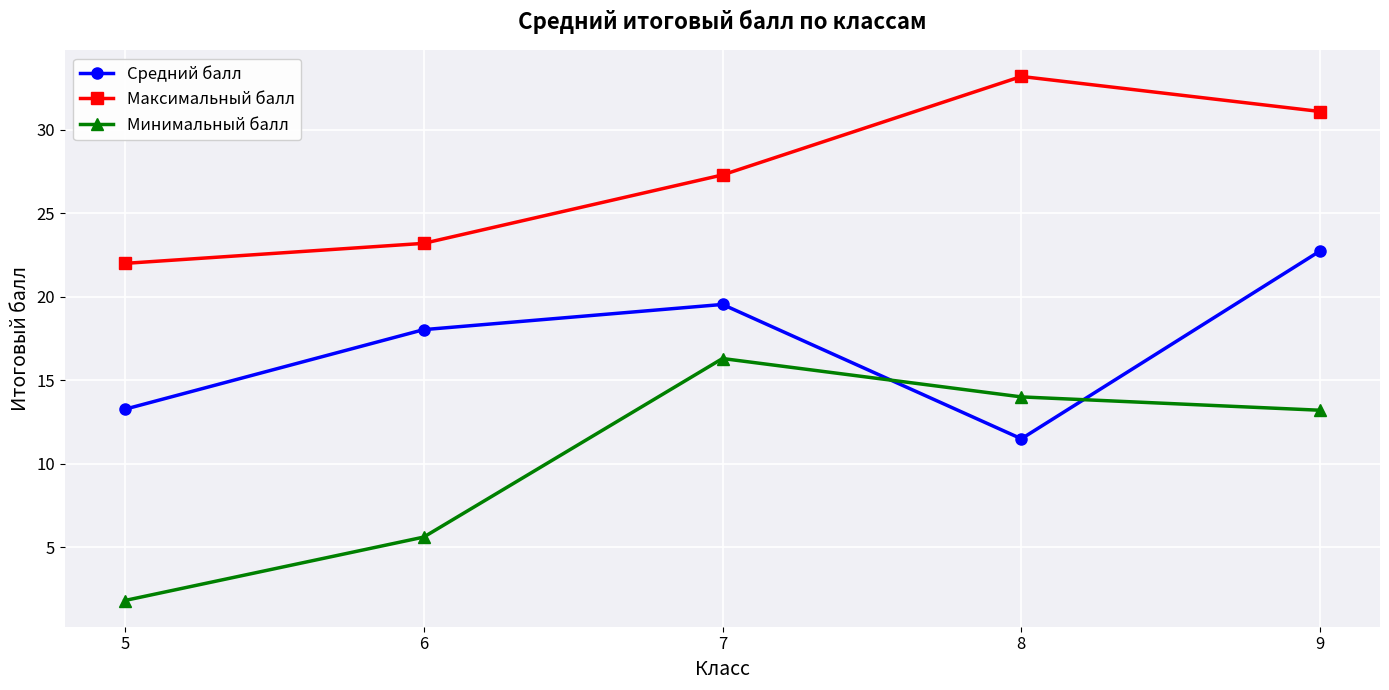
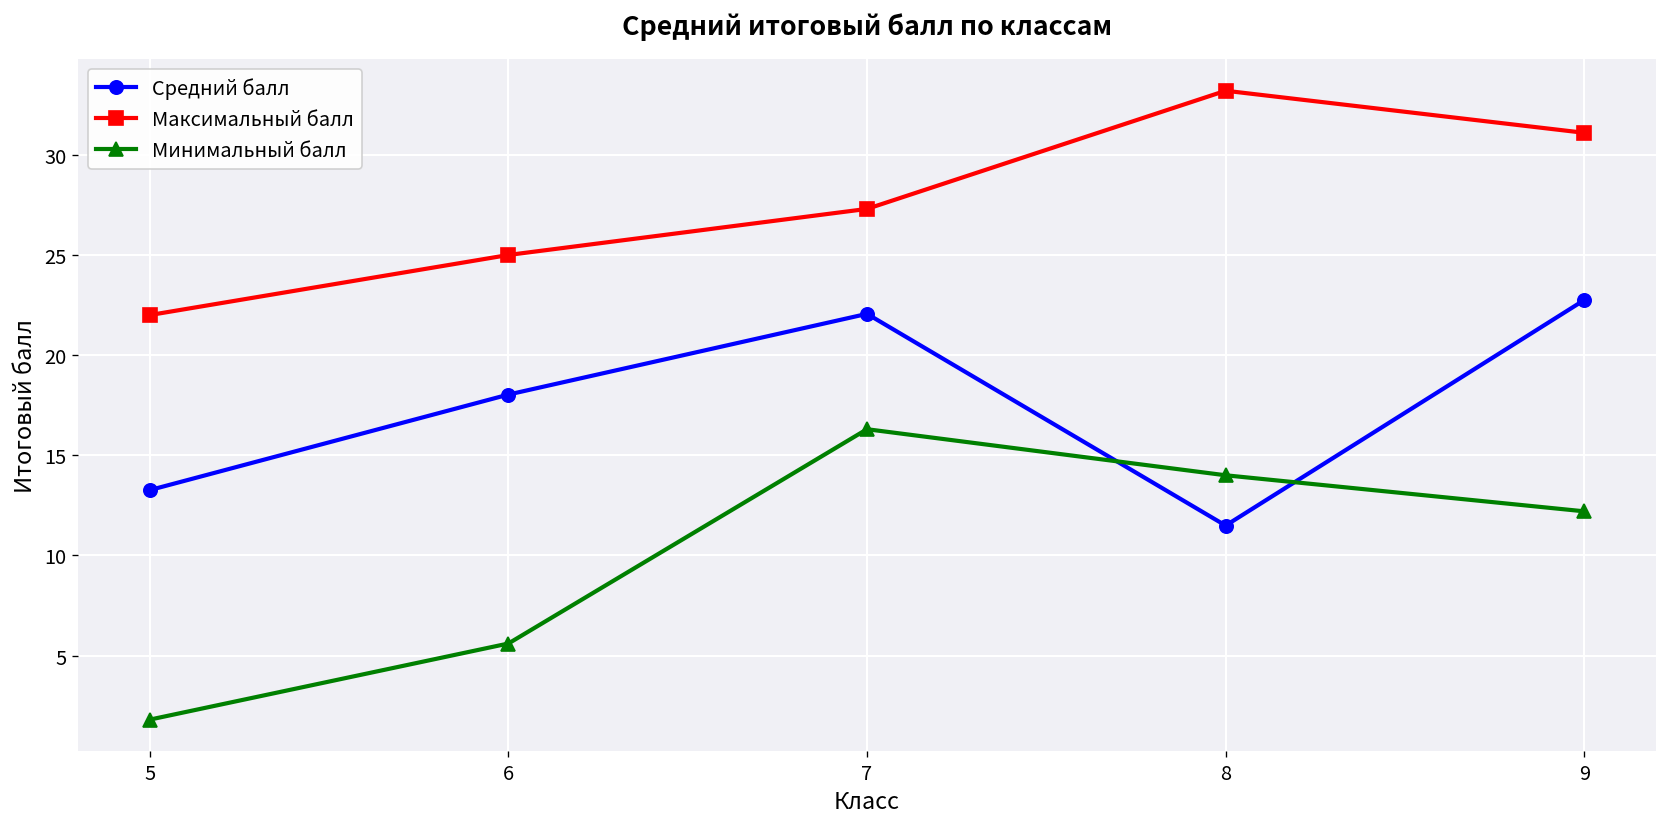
Максимальный балл, 6: 23.2 -> 25.0
Средний балл, 7: 19.5 -> 22.1
Минимальный балл, 9: 13.2 -> 12.2
